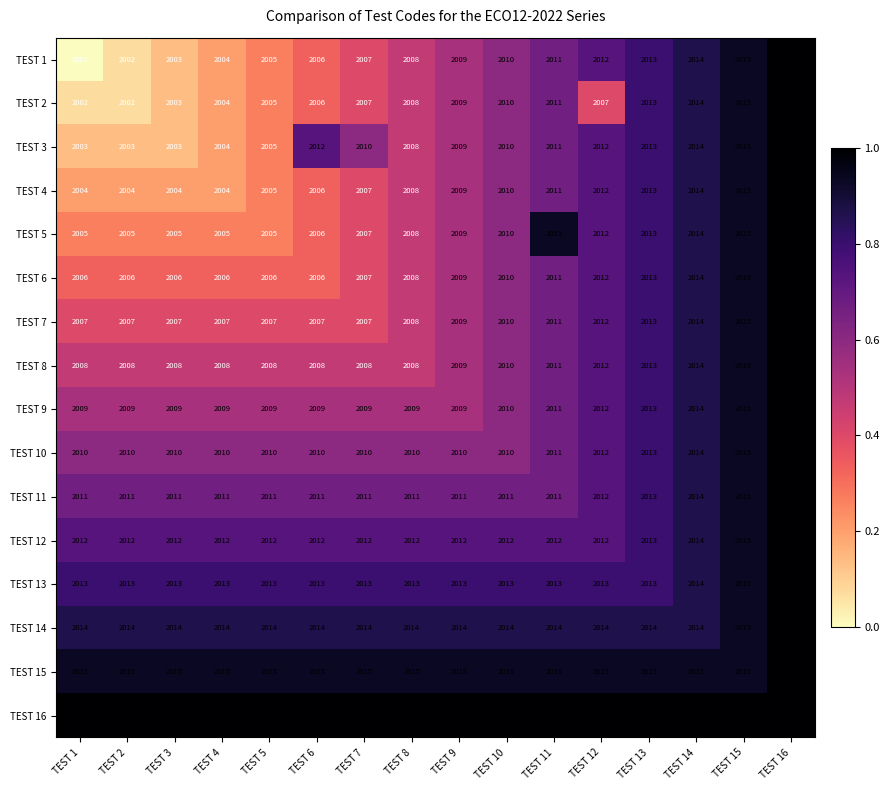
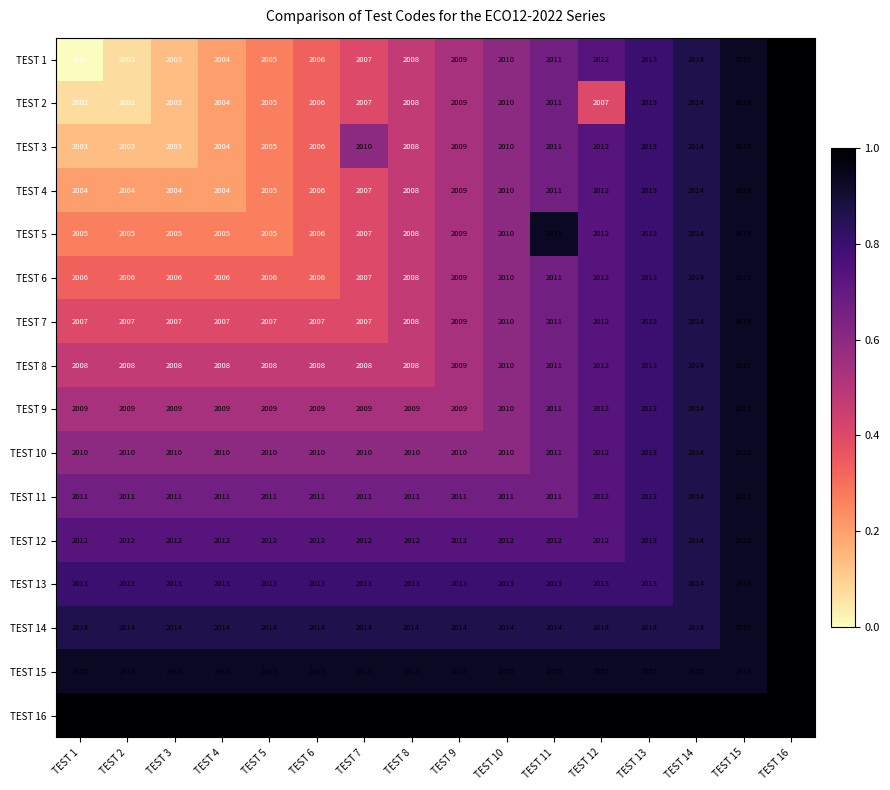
TEST 3, TEST 6: 2012 -> 2006
